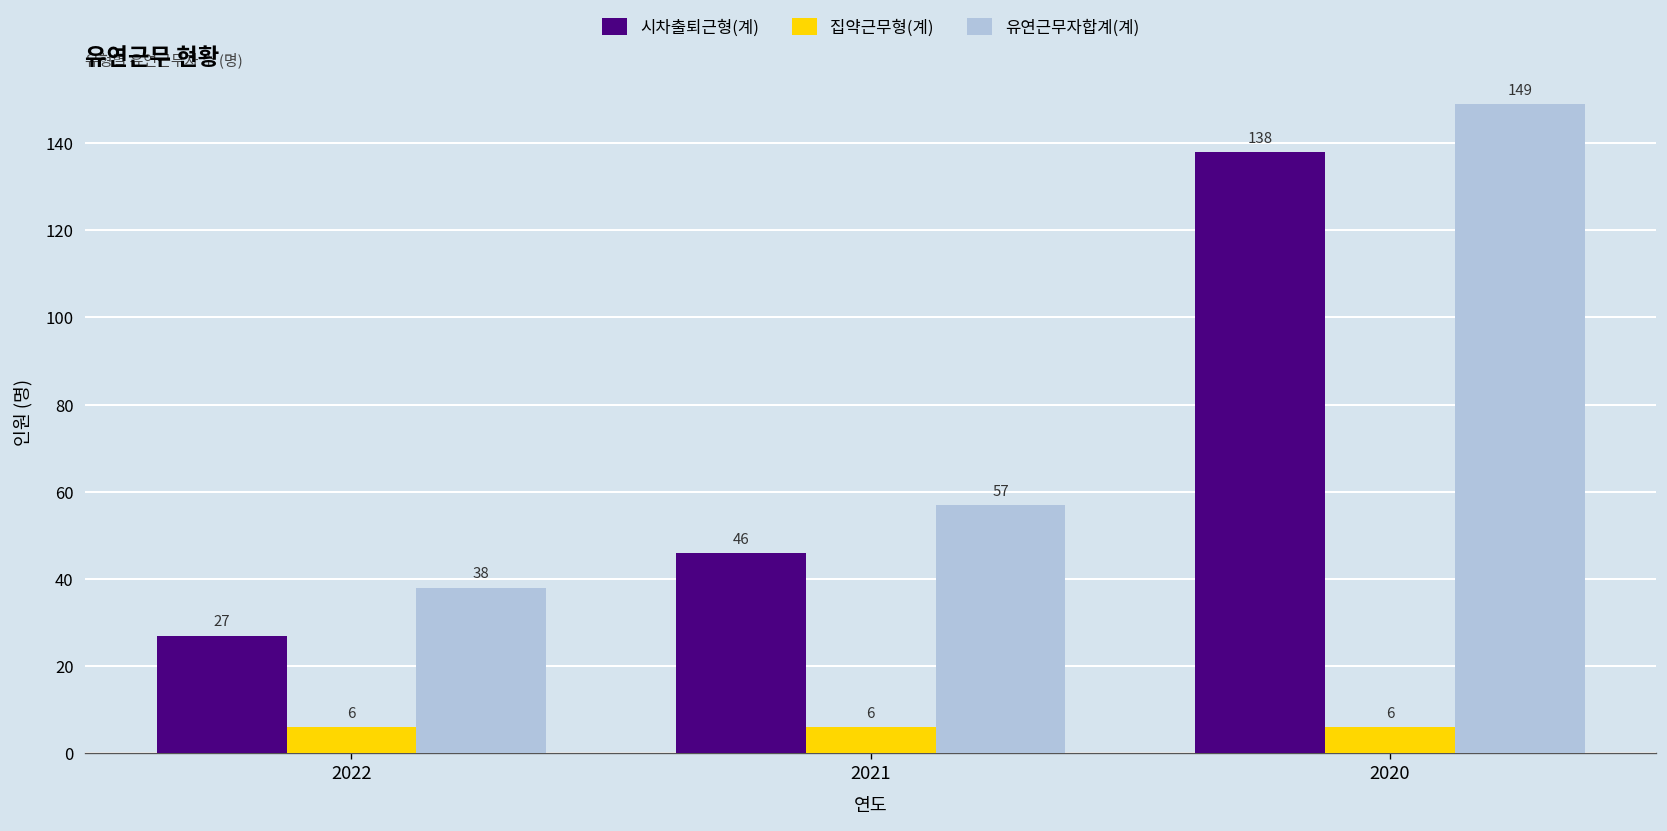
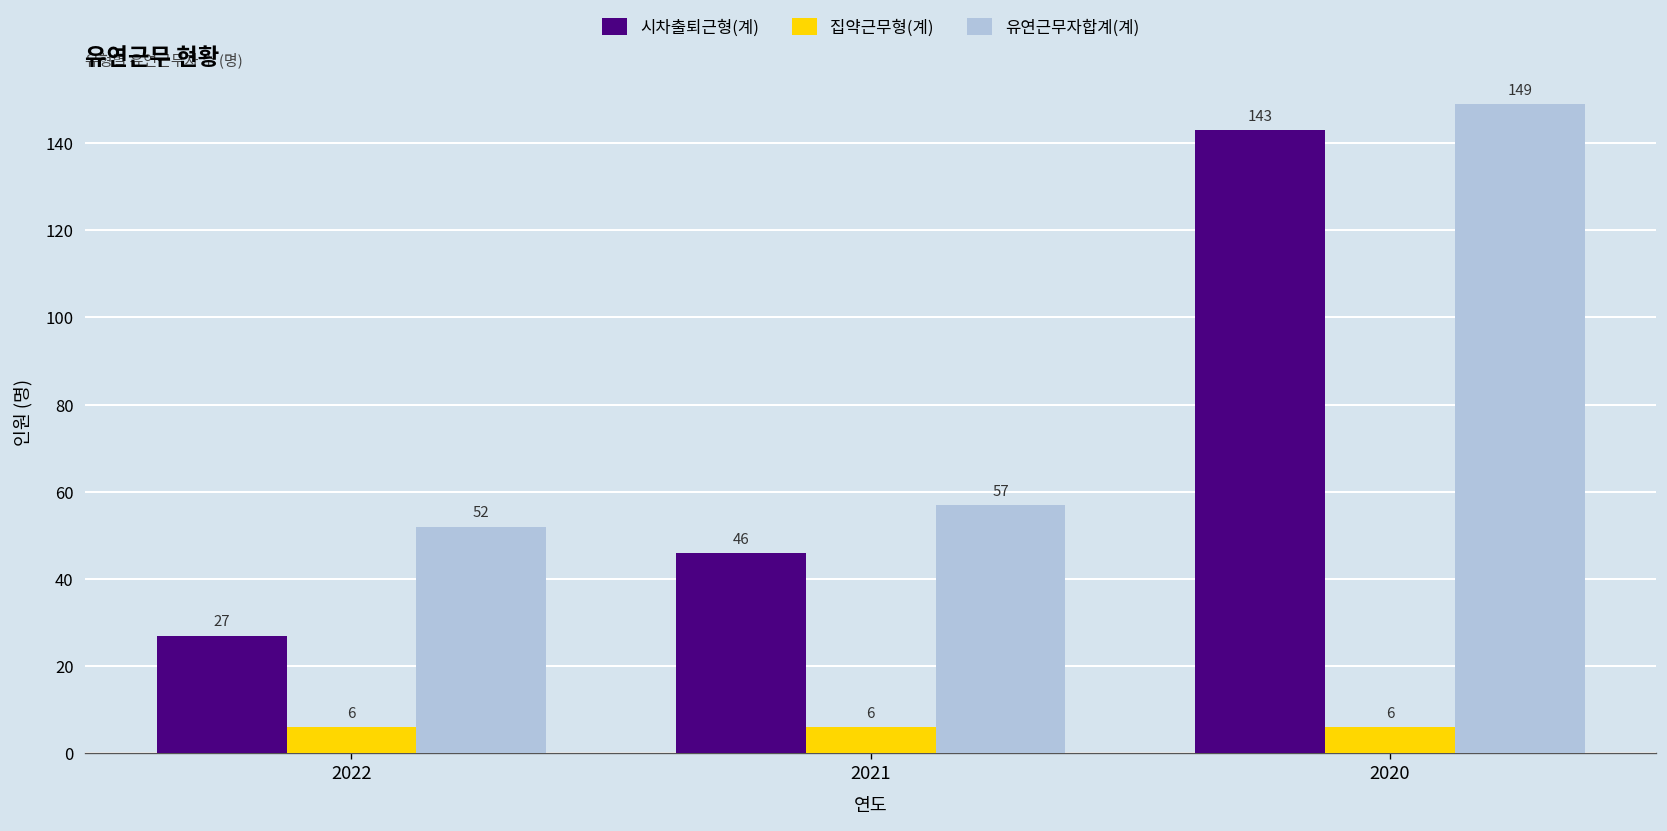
유연근무자합계(계), 2022: 38 -> 52
시차출퇴근형(계), 2020: 138 -> 143
